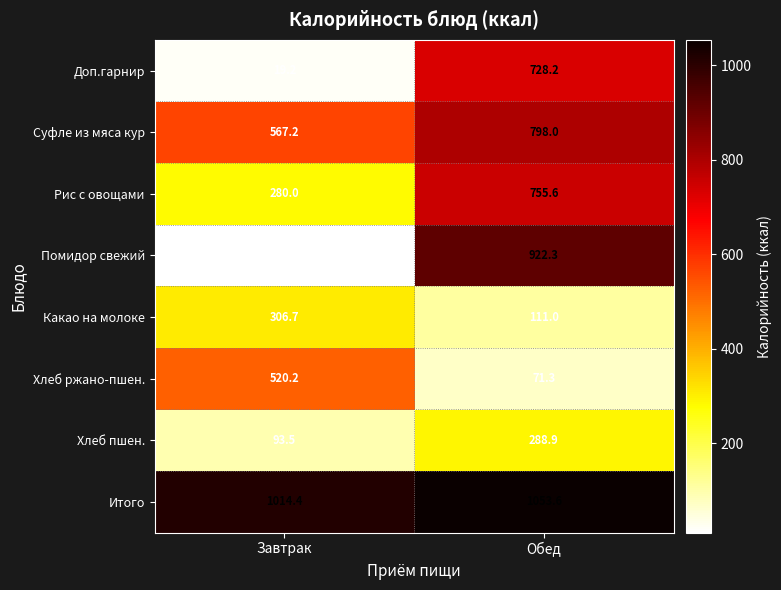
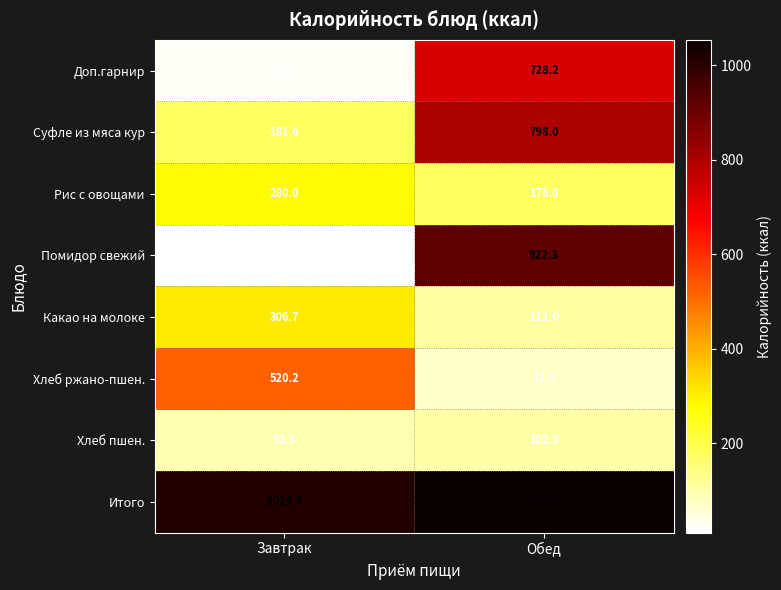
Суфле из мяса кур, Завтрак: 567.2 -> 181.6
Рис с овощами, Обед: 755.6 -> 176.0
Хлеб пшен., Обед: 288.9 -> 102.9
